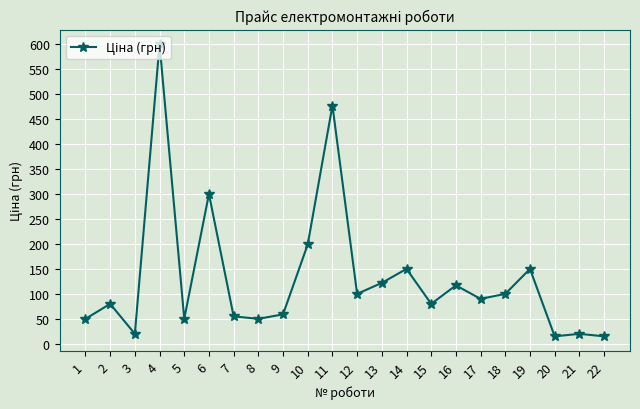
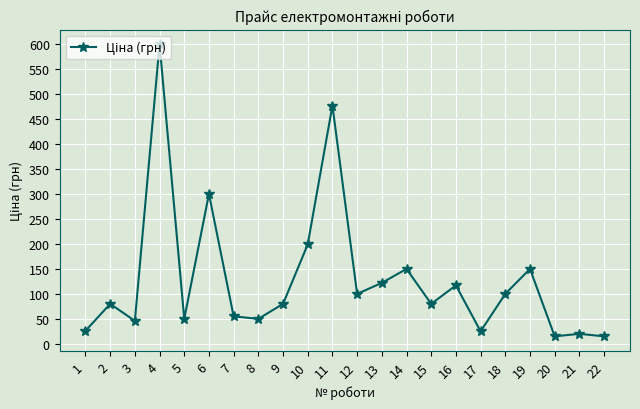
1: 50 -> 30
3: 20 -> 50
9: 60 -> 80
17: 90 -> 30
